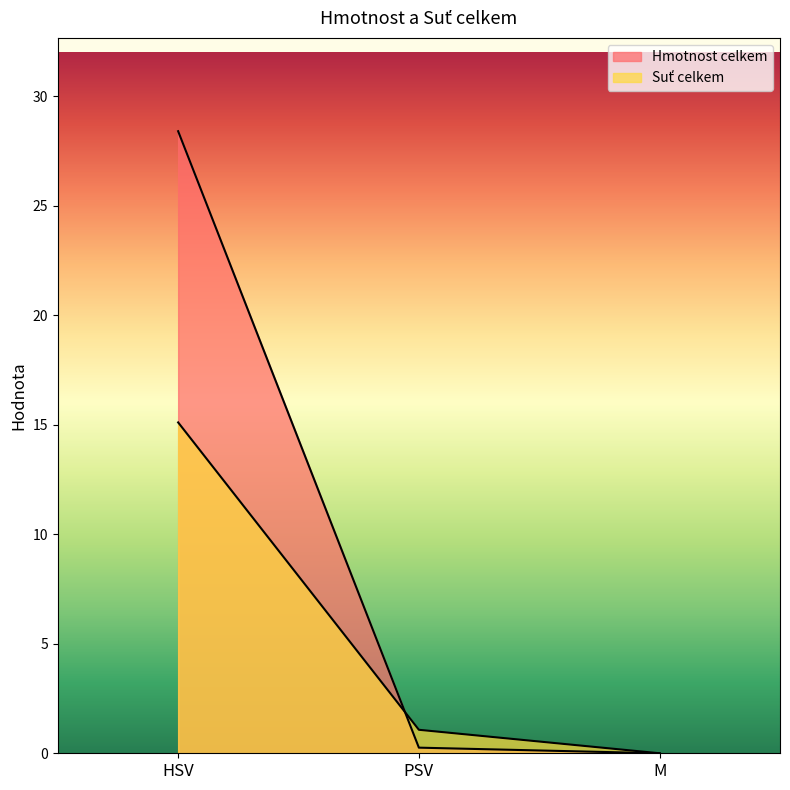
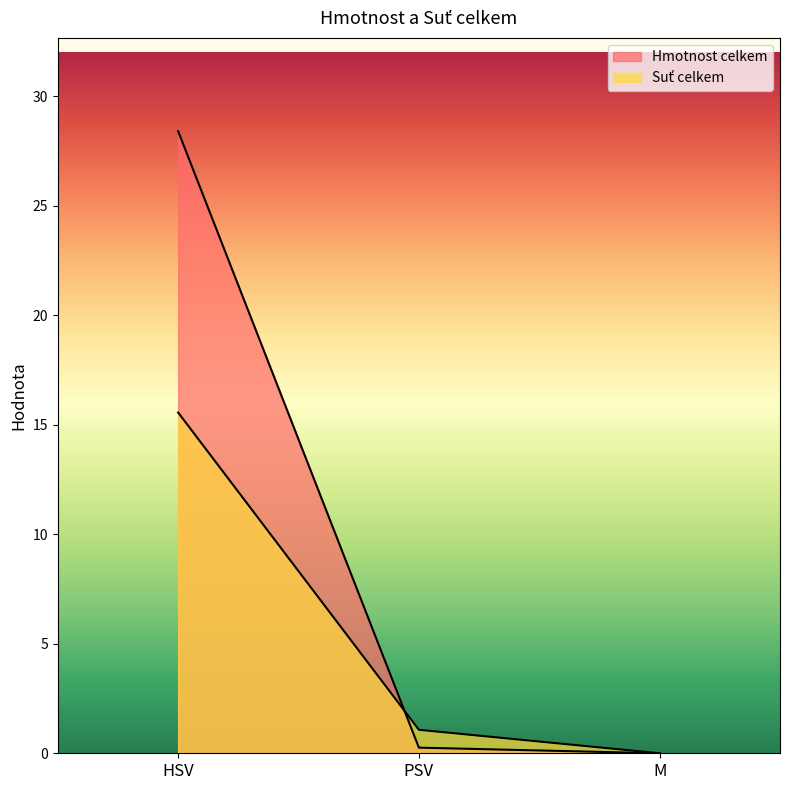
Suť celkem, HSV: 15.1 -> 15.6
